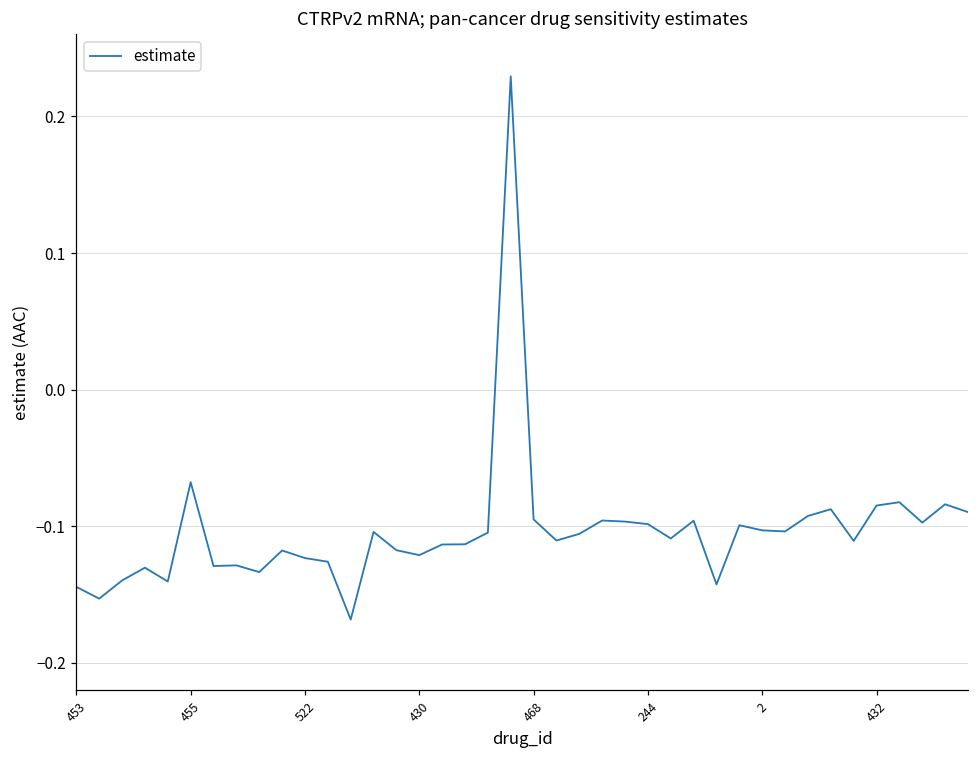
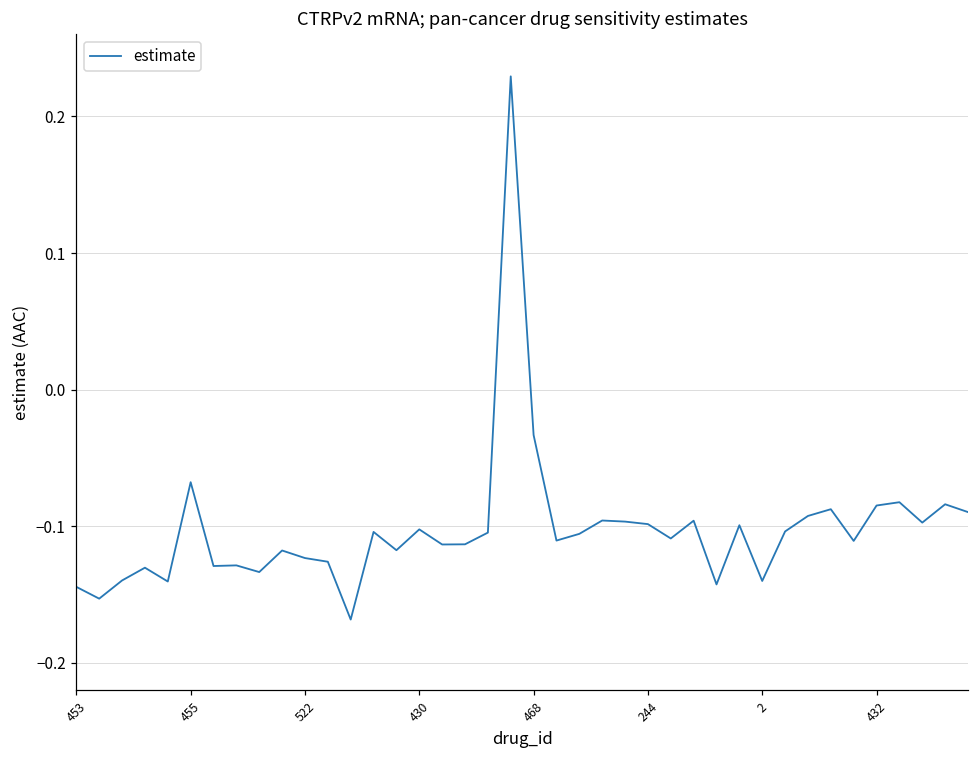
430: -0.121 -> -0.102
468: -0.095 -> -0.033
2: -0.103 -> -0.140
